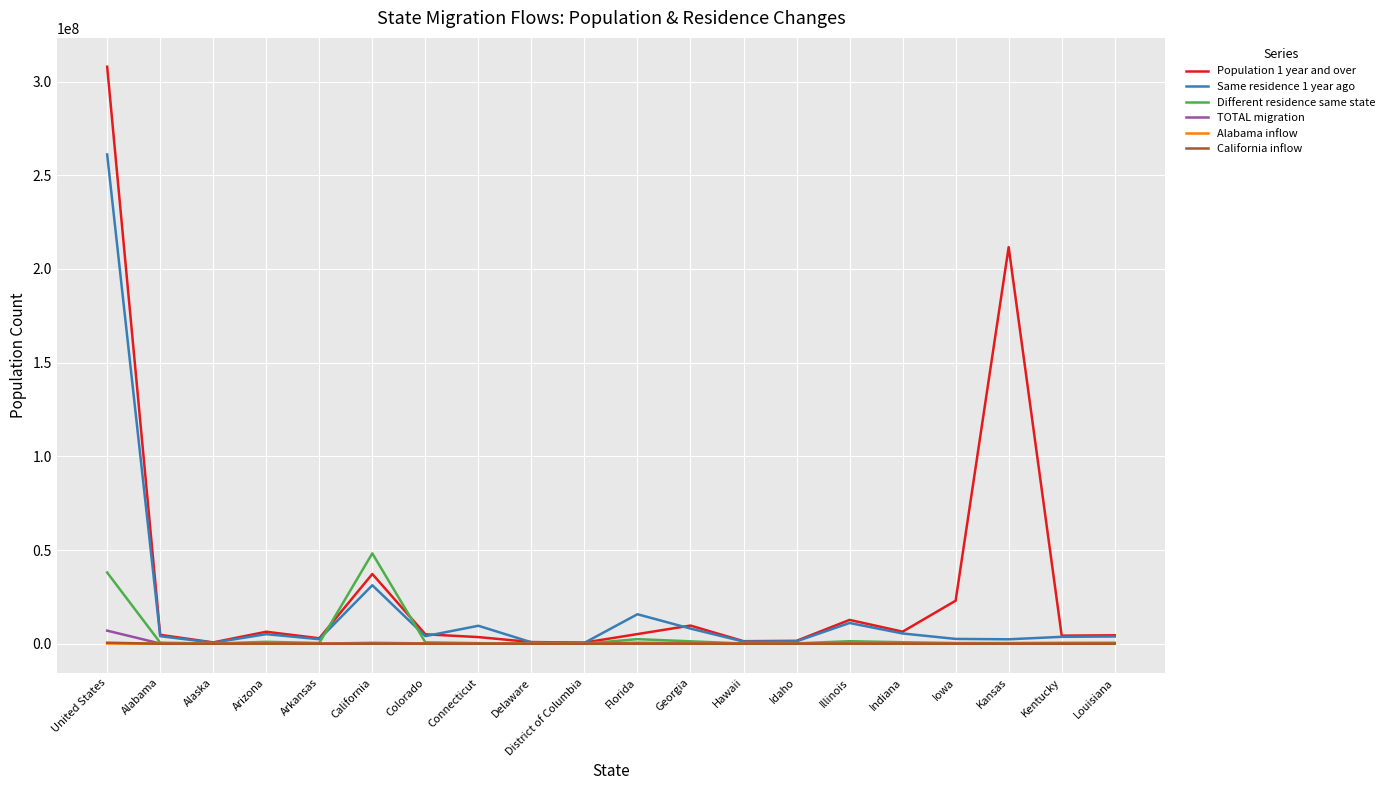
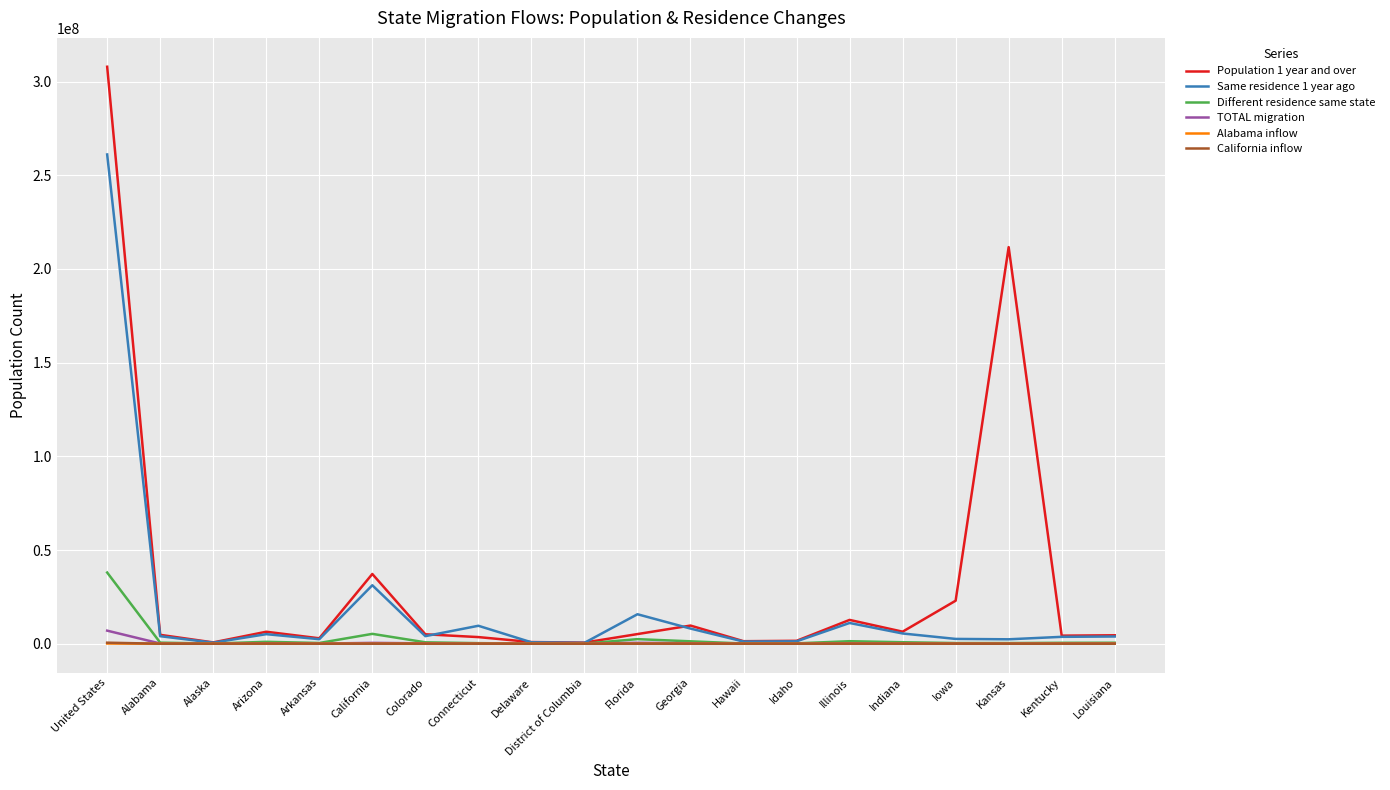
Different residence same state, California: 48000000 -> 5000000
